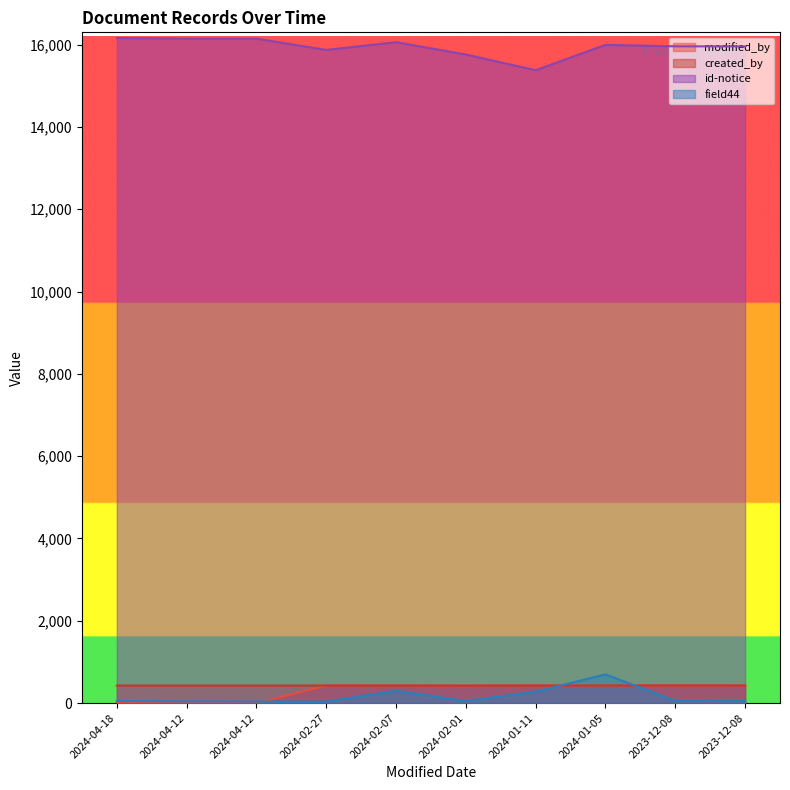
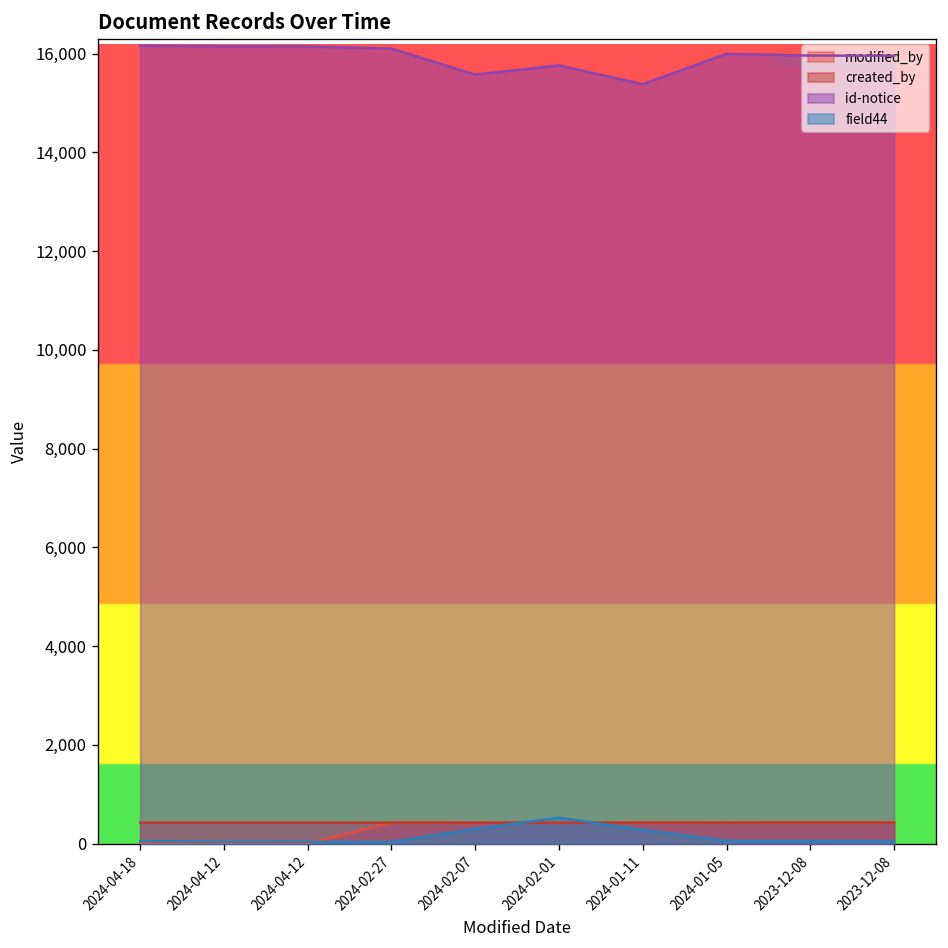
id-notice, 2024-02-27: 15,900 -> 16,100
id-notice, 2024-02-07: 16,100 -> 15,600
field44, 2024-02-01: 100 -> 500
field44, 2024-01-05: 700 -> 100
